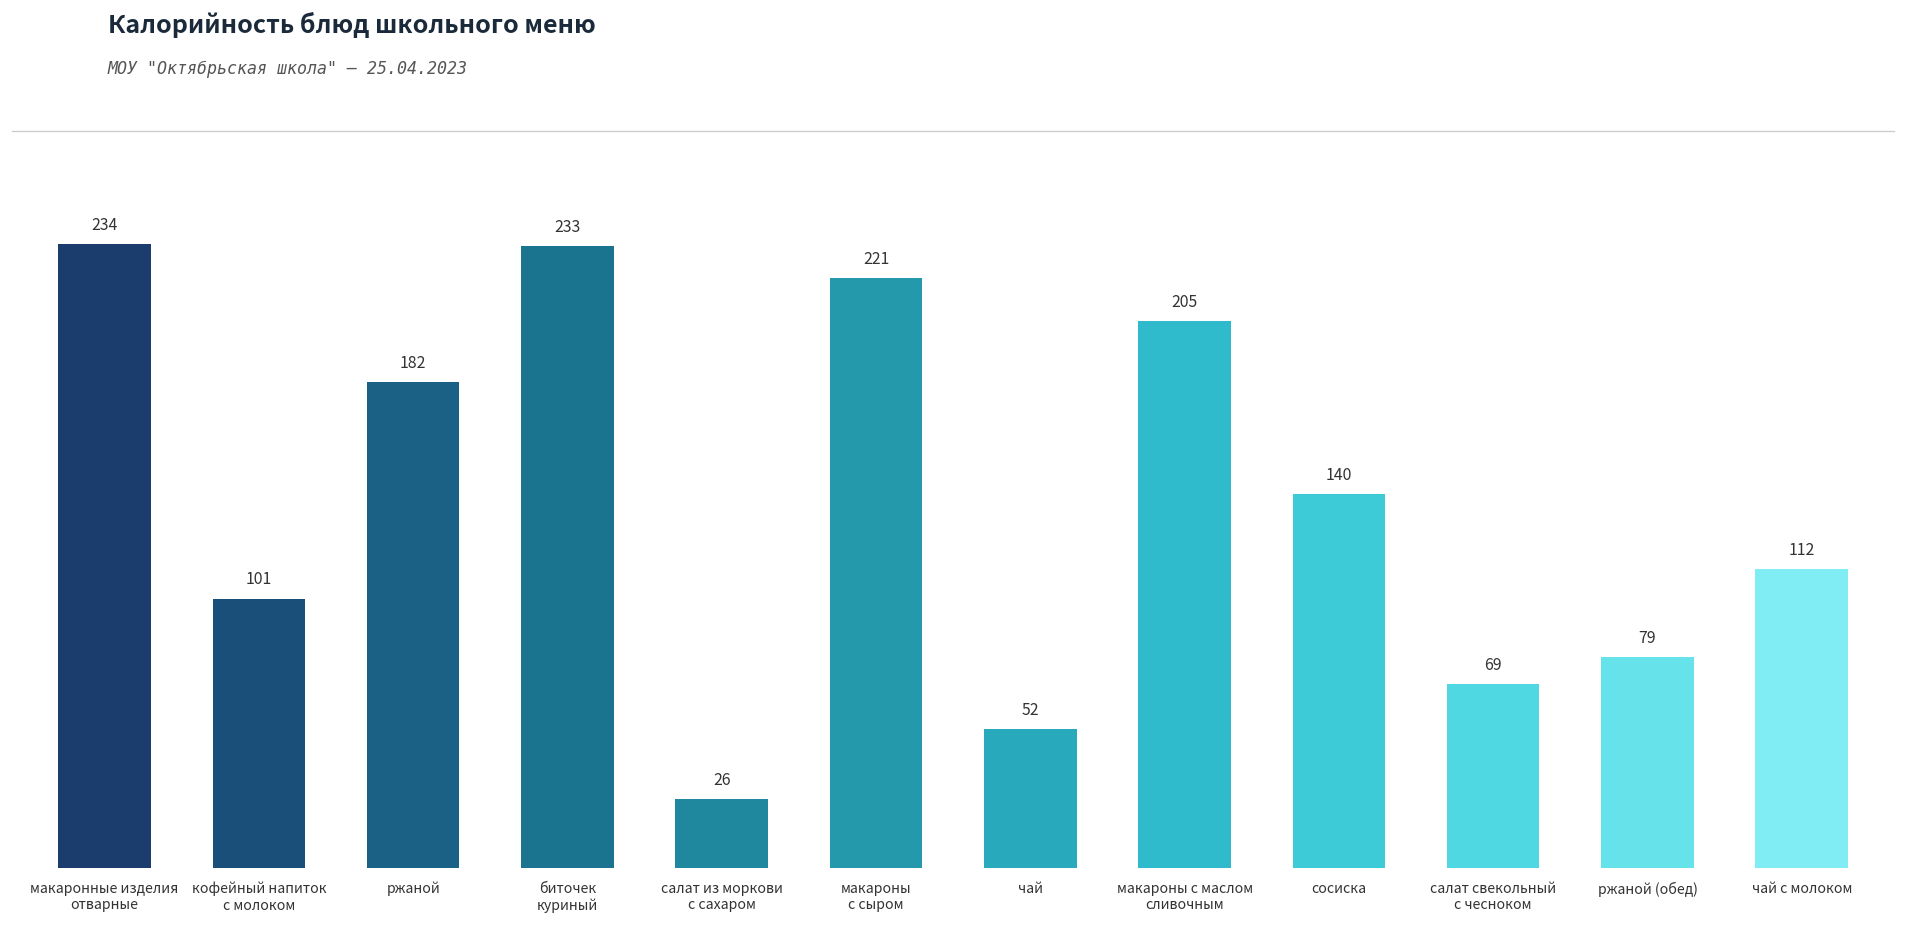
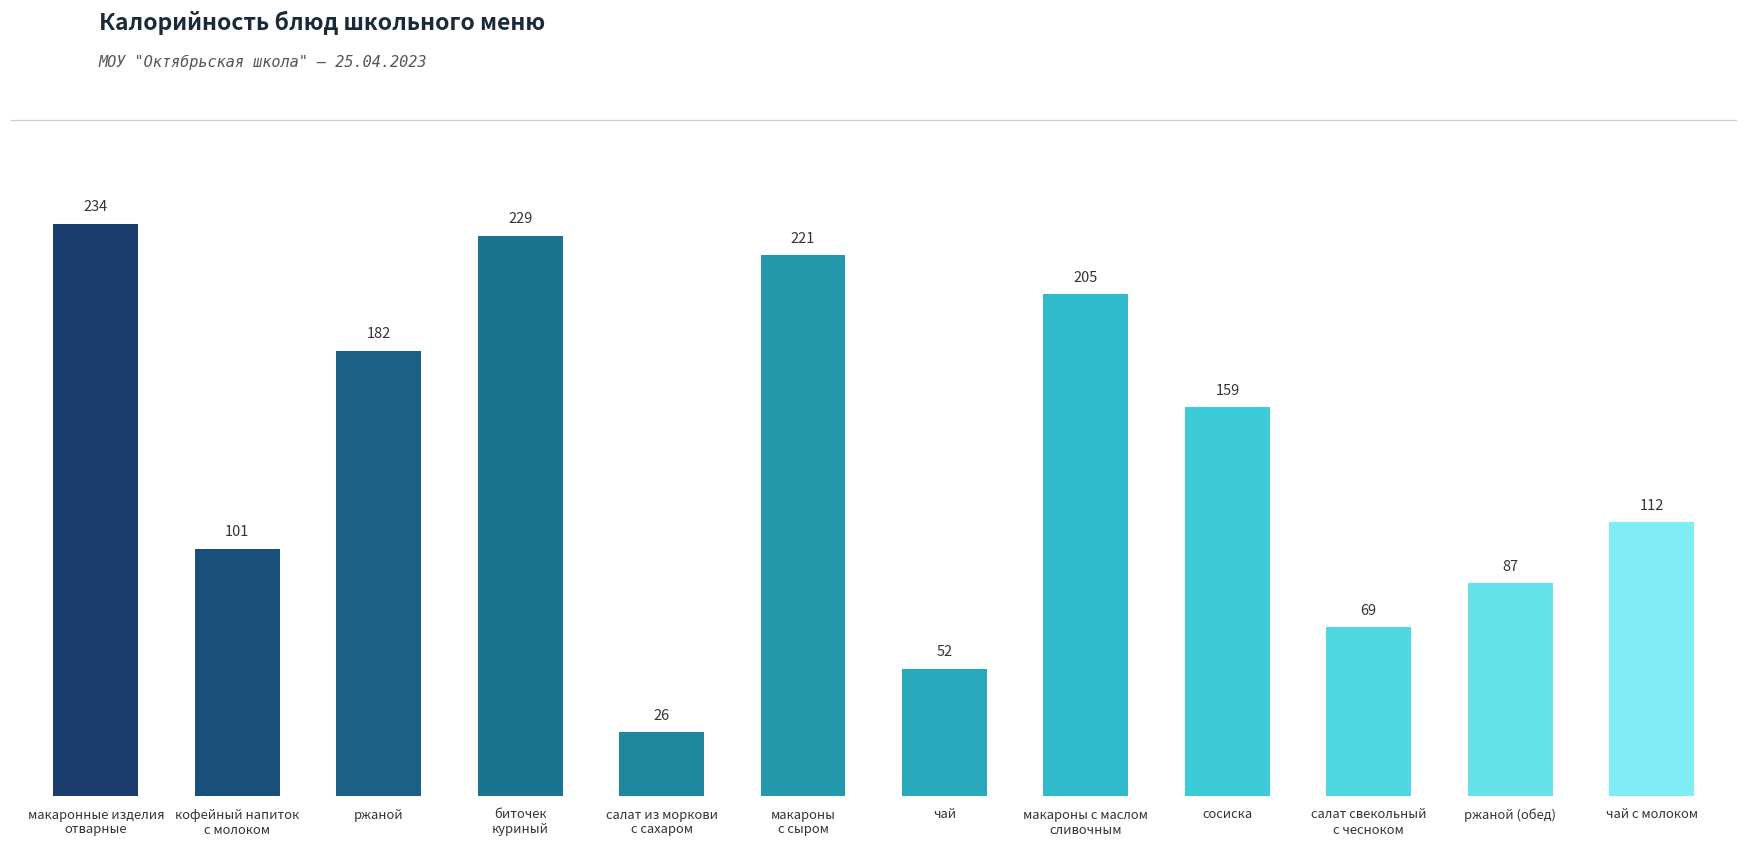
биточек куриный: 233 -> 229
сосиска: 140 -> 159
ржаной (обед): 79 -> 87
